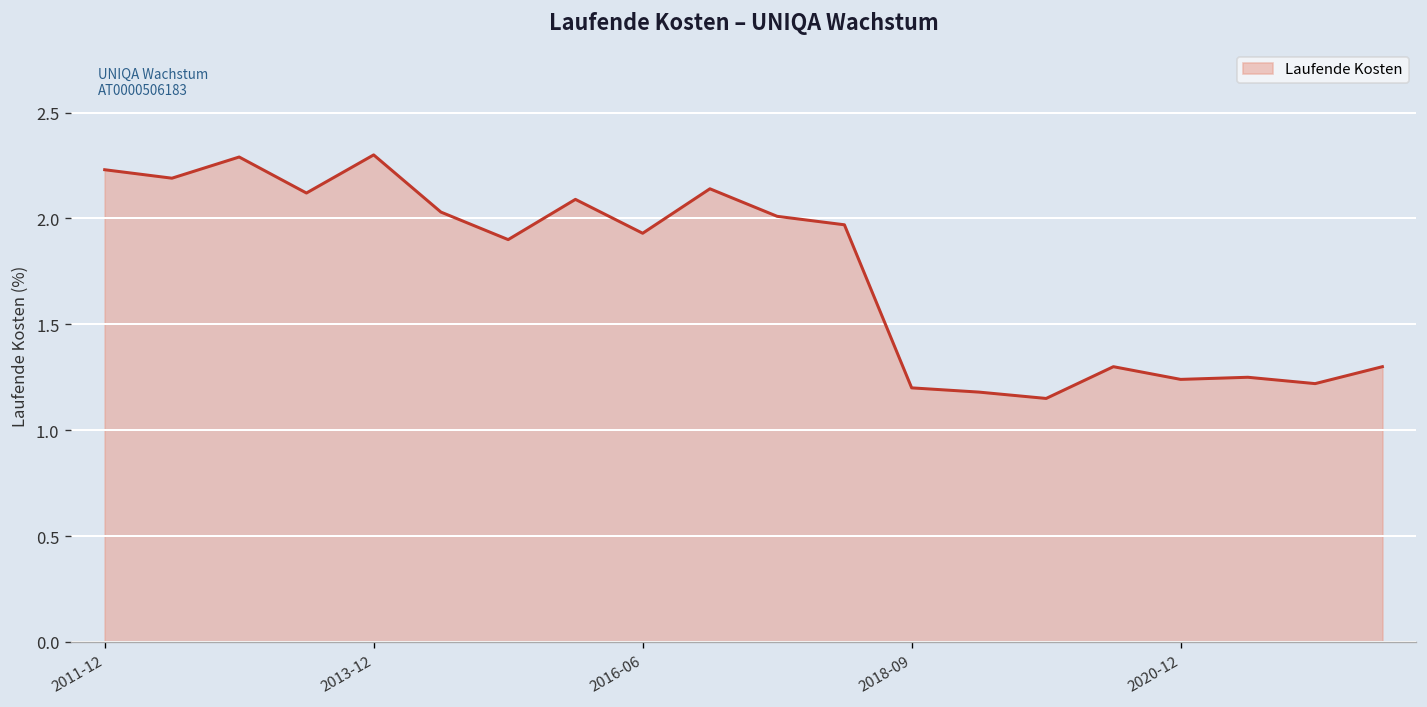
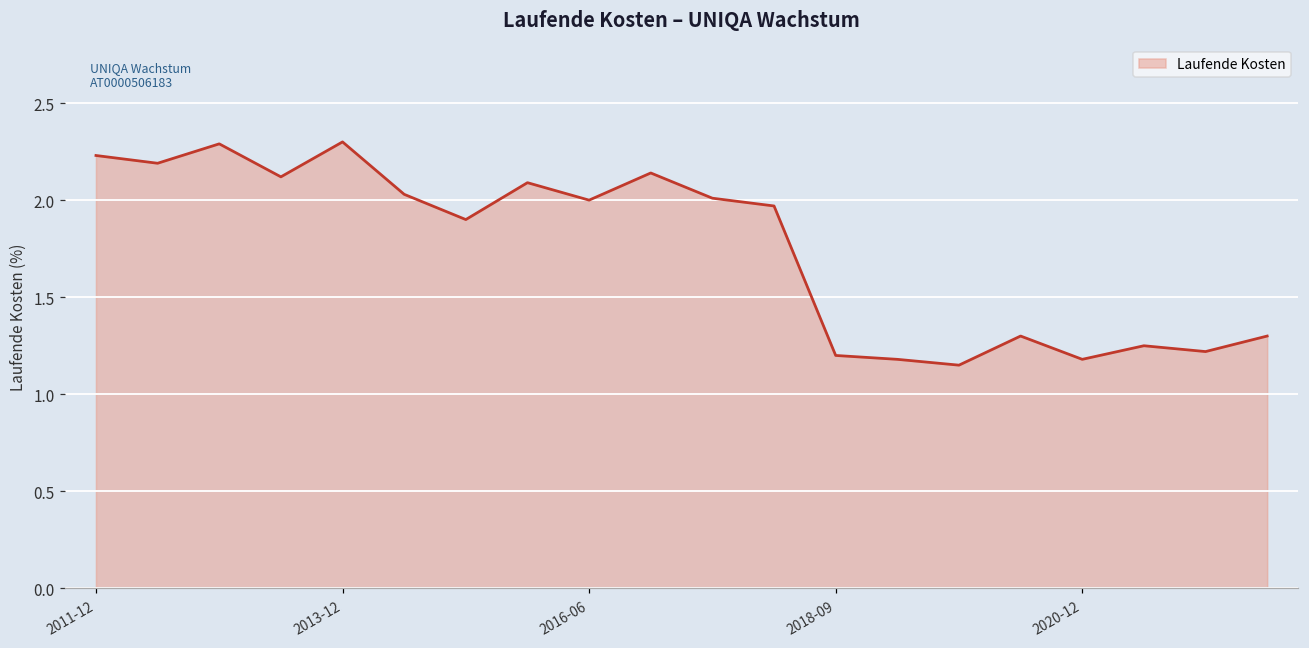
2016-06: 1.93 -> 2.00
2020-12: 1.24 -> 1.18
